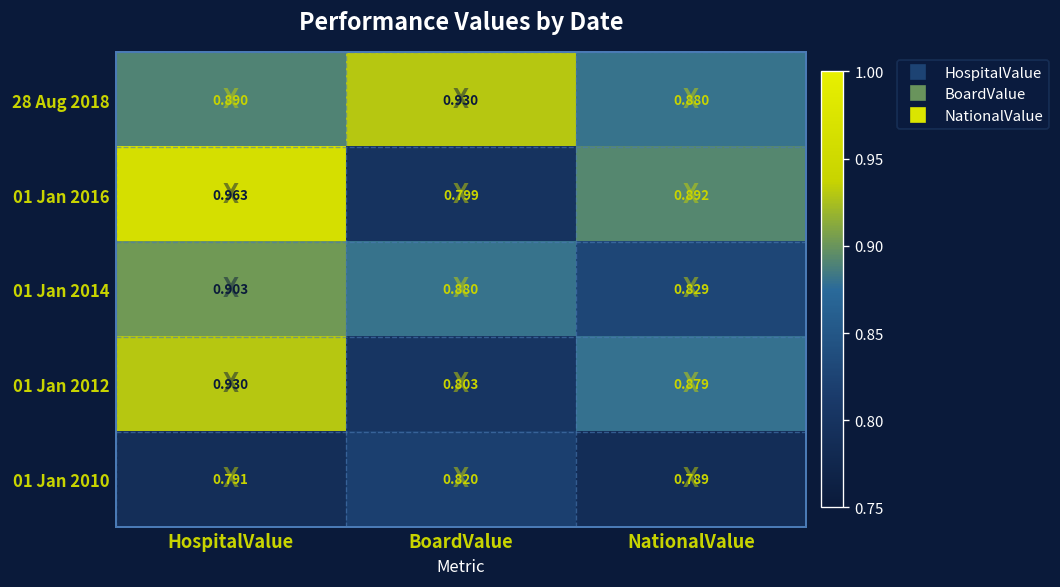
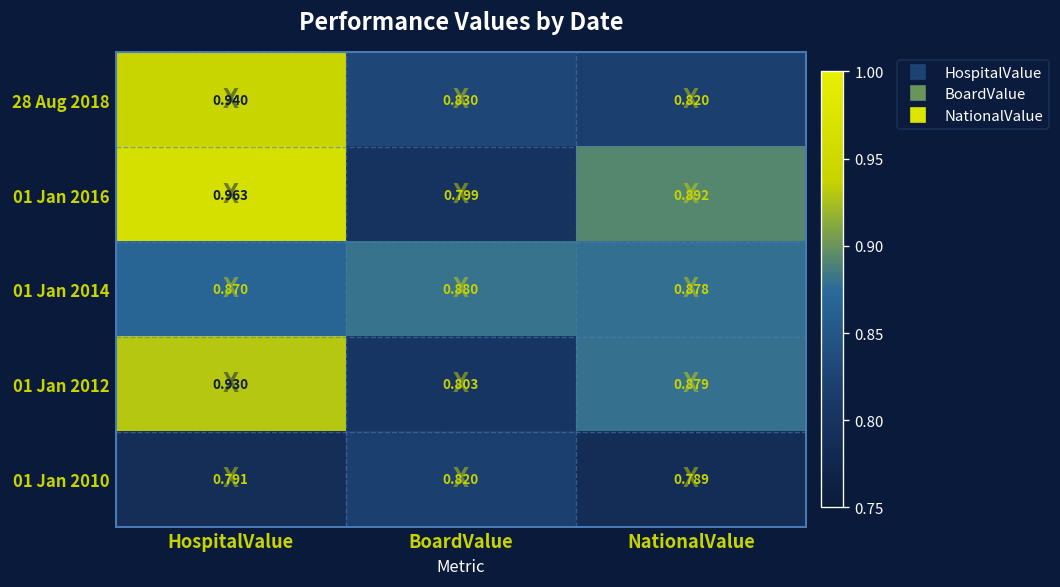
28 Aug 2018, HospitalValue: 0.890 -> 0.940
28 Aug 2018, BoardValue: 0.930 -> 0.830
28 Aug 2018, NationalValue: 0.880 -> 0.820
01 Jan 2014, HospitalValue: 0.903 -> 0.870
01 Jan 2014, NationalValue: 0.829 -> 0.878
